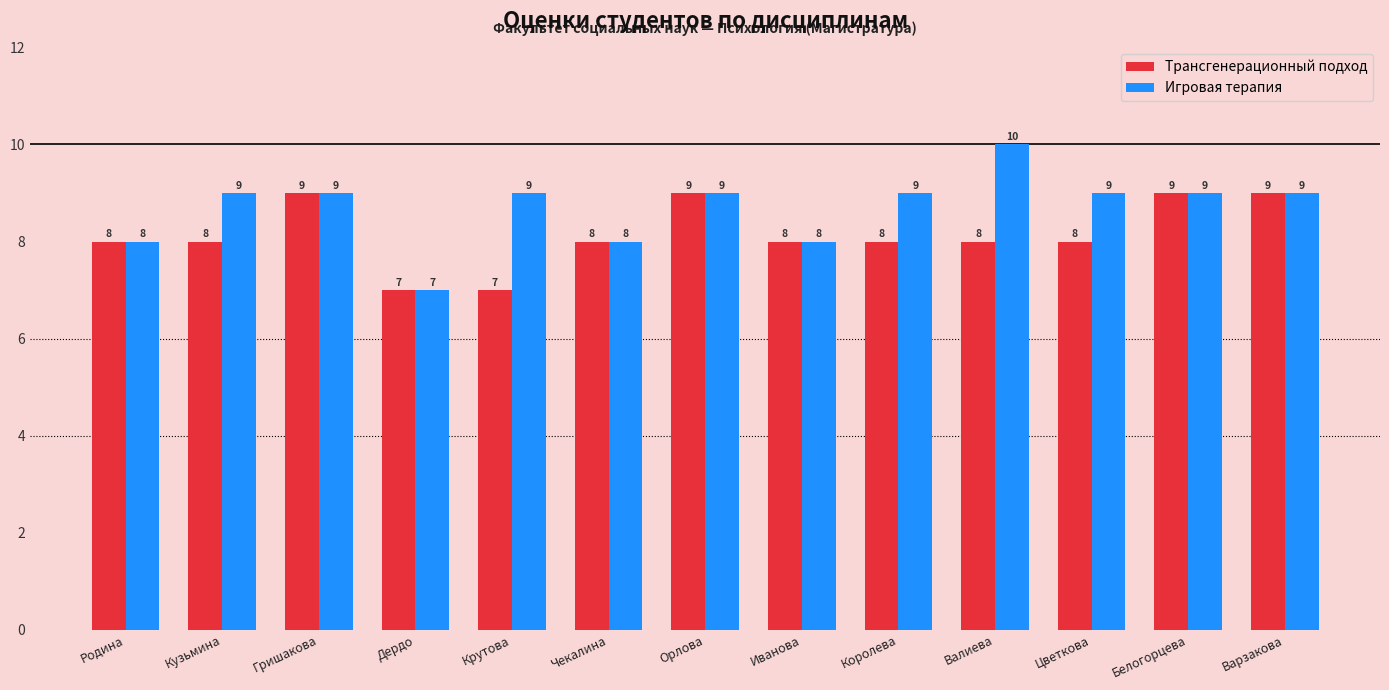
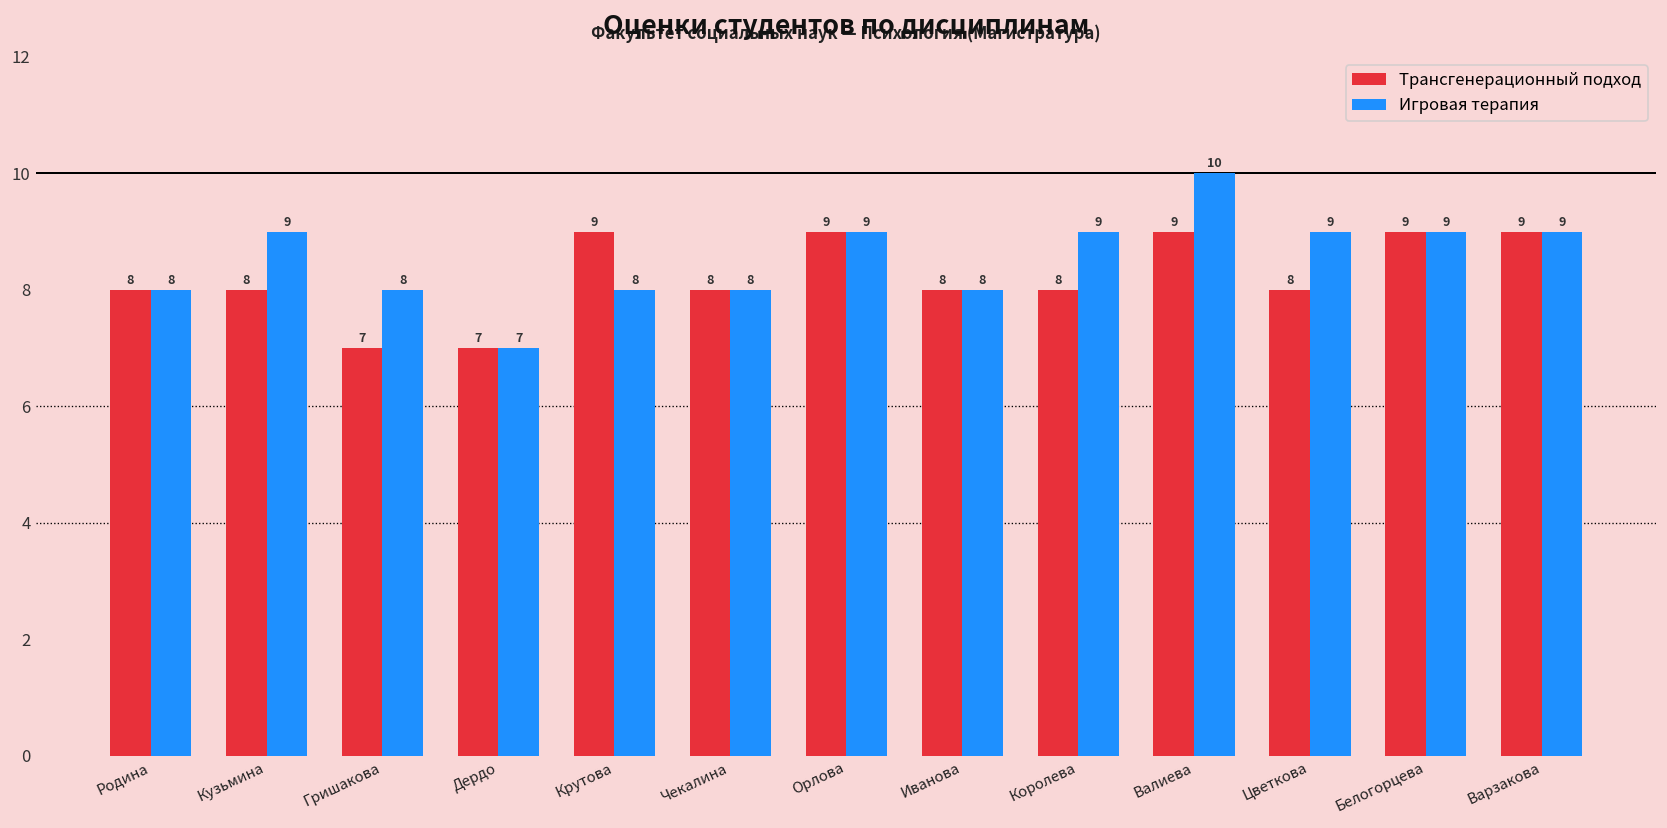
Трансгенерационный подход, Гришакова: 9 -> 7
Игровая терапия, Гришакова: 9 -> 8
Трансгенерационный подход, Крутова: 7 -> 9
Игровая терапия, Крутова: 9 -> 8
Трансгенерационный подход, Валиева: 8 -> 9
